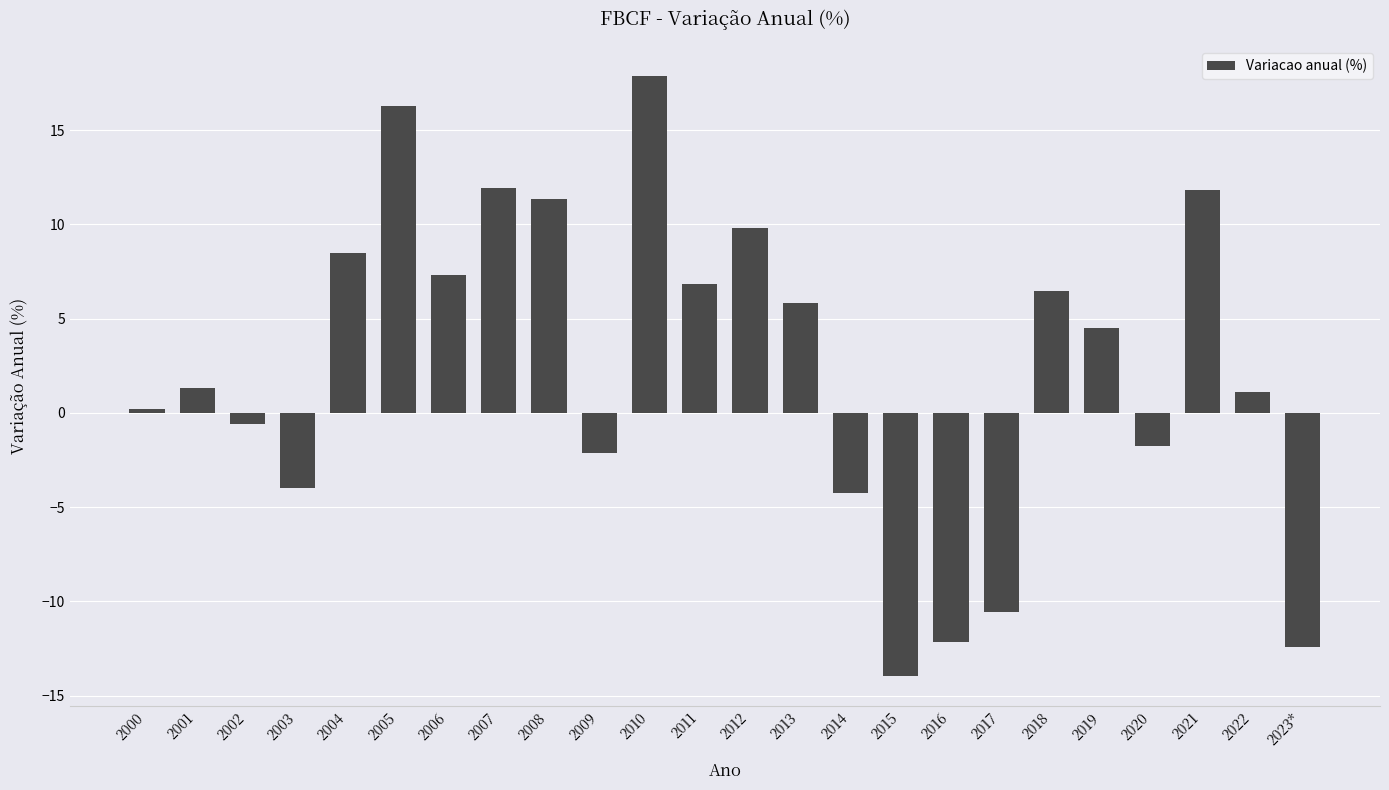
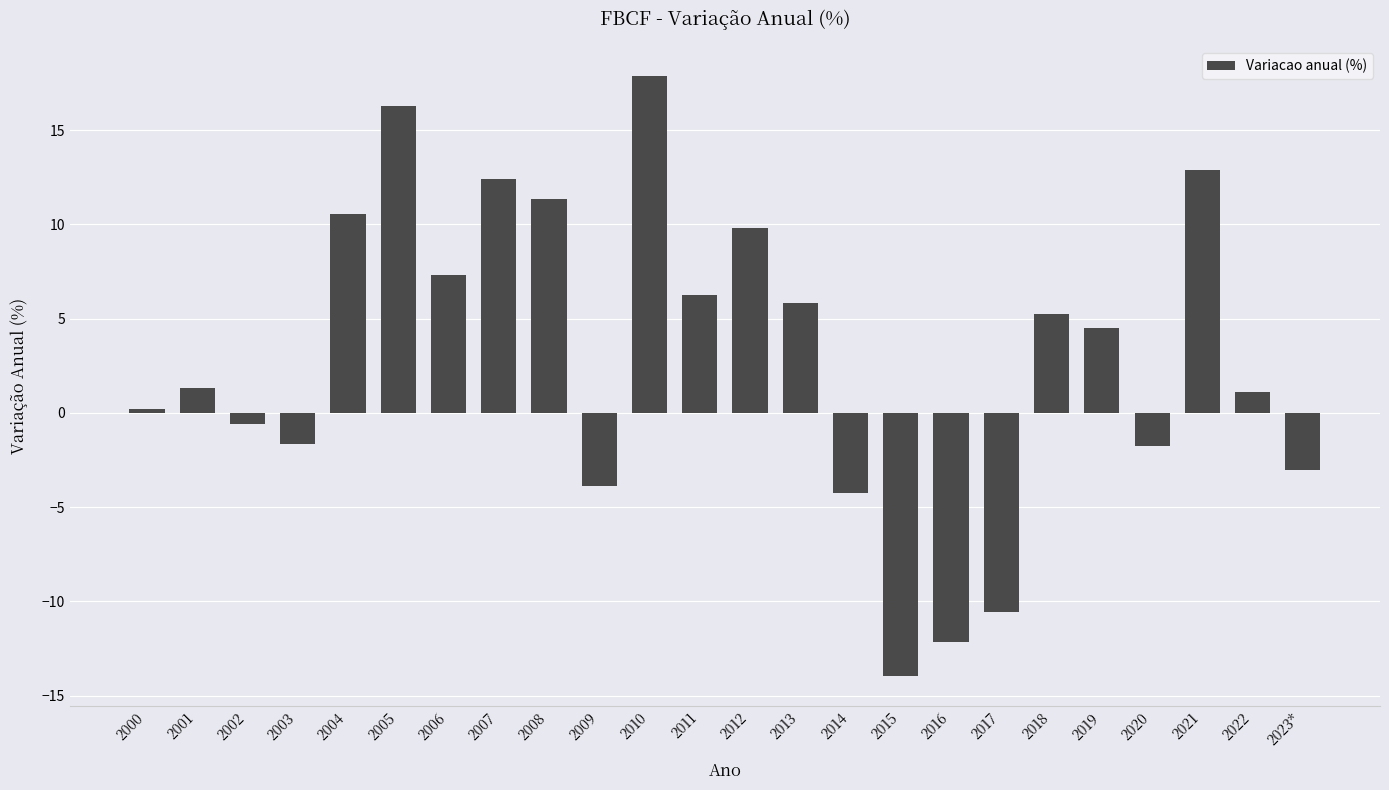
2003: -4.0 -> -1.7
2004: 8.5 -> 10.5
2007: 12.0 -> 12.4
2009: -2.1 -> -3.9
2011: 6.8 -> 6.2
2018: 6.5 -> 5.2
2021: 11.8 -> 12.9
2023*: -12.4 -> -3.0
